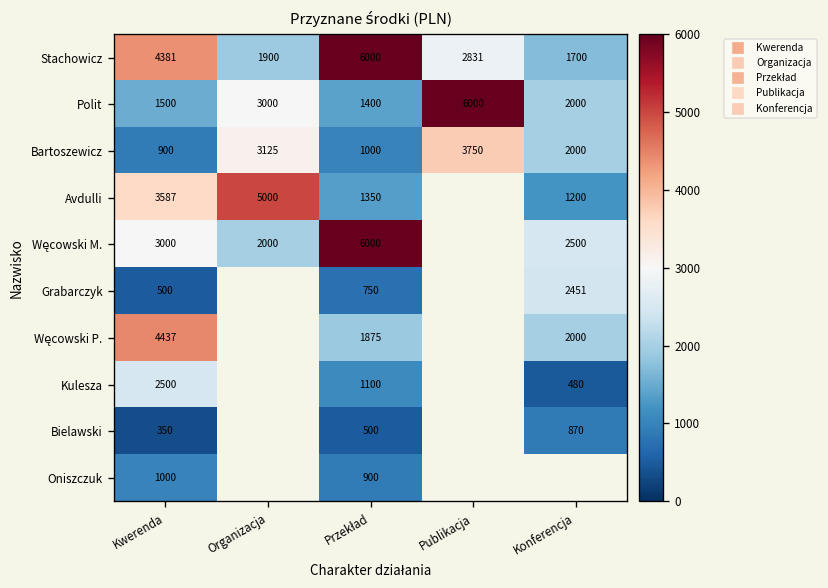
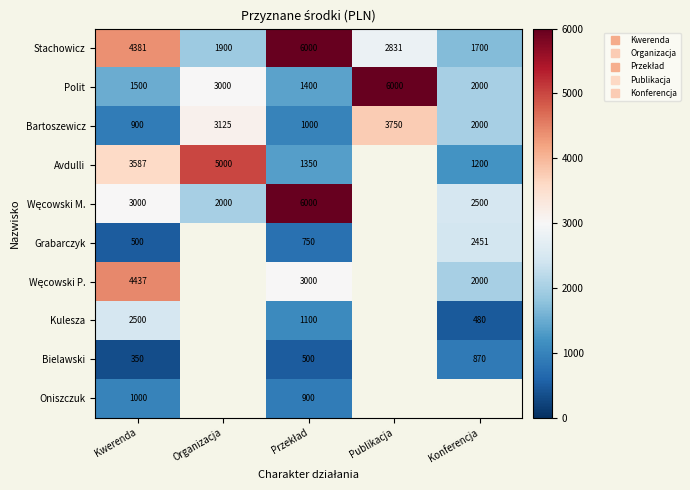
Węcowski P., Przekład: 1875 -> 3000
